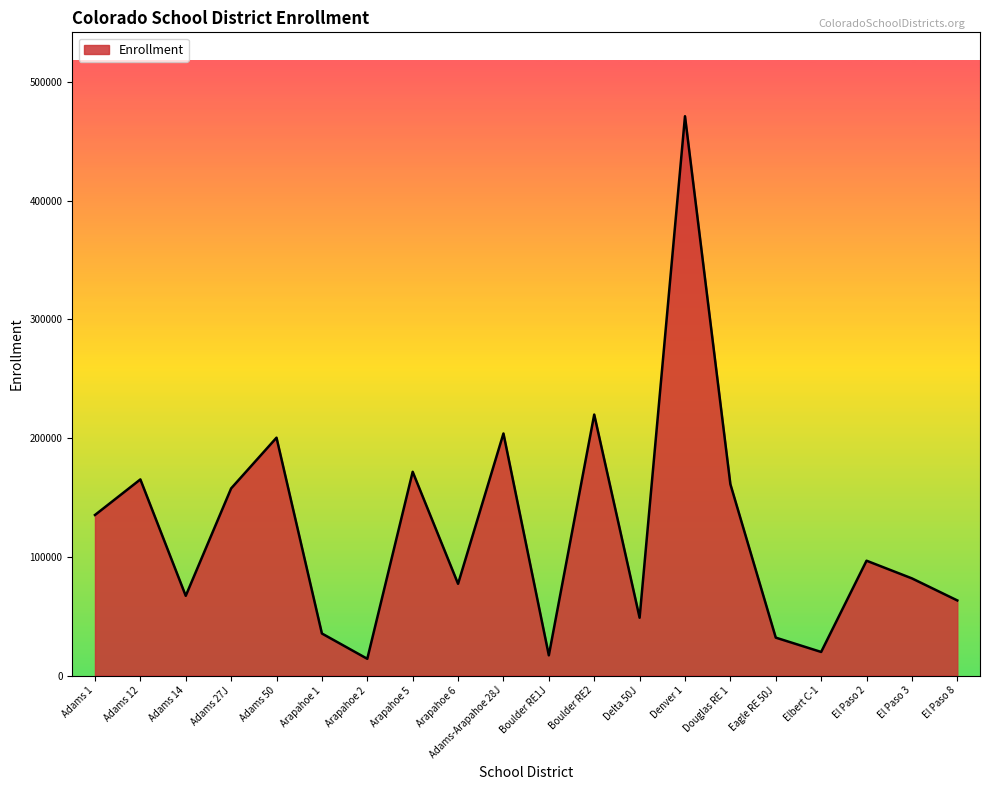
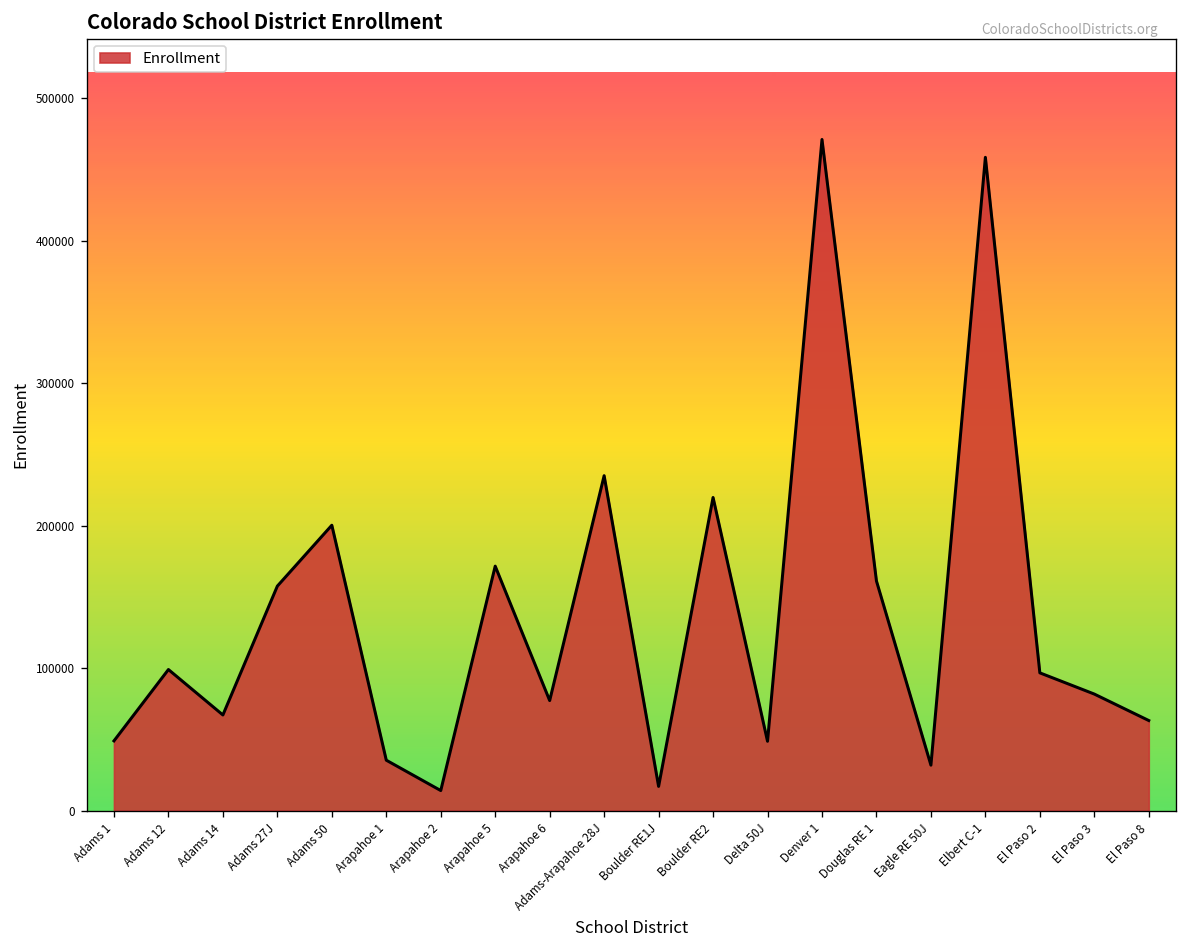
Adams 1: 135000 -> 49000
Adams 12: 165000 -> 99000
Adams-Arapahoe 28J: 204000 -> 235000
Elbert C-1: 20000 -> 459000
